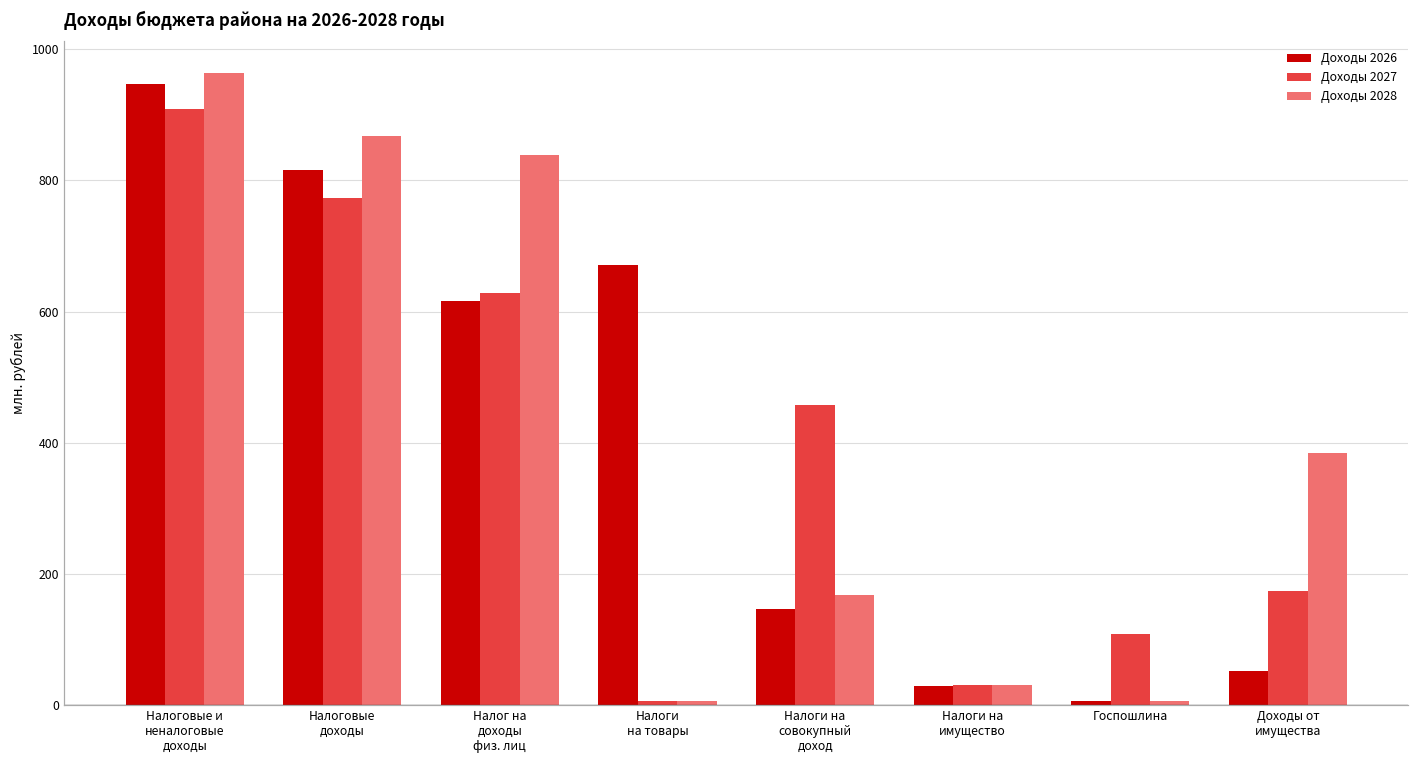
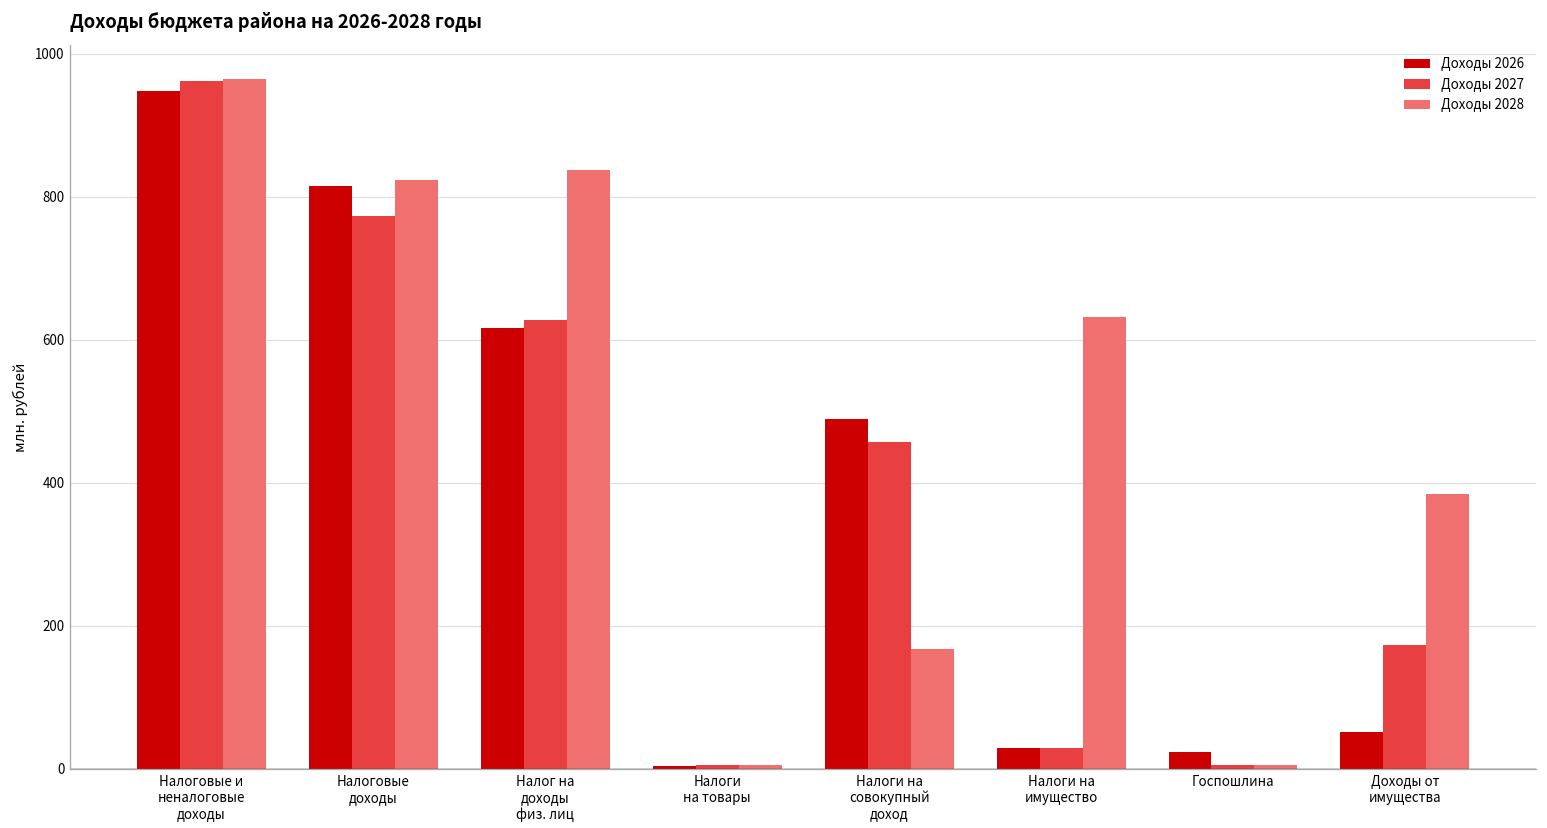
Доходы 2027, Налоговые и неналоговые доходы: 910 -> 960
Доходы 2028, Налоговые доходы: 870 -> 820
Доходы 2026, Налоги на товары: 670 -> 0
Доходы 2026, Налоги на совокупный доход: 150 -> 490
Доходы 2028, Налоги на имущество: 30 -> 630
Доходы 2026, Госпошлина: 0 -> 20
Доходы 2027, Госпошлина: 110 -> 10
